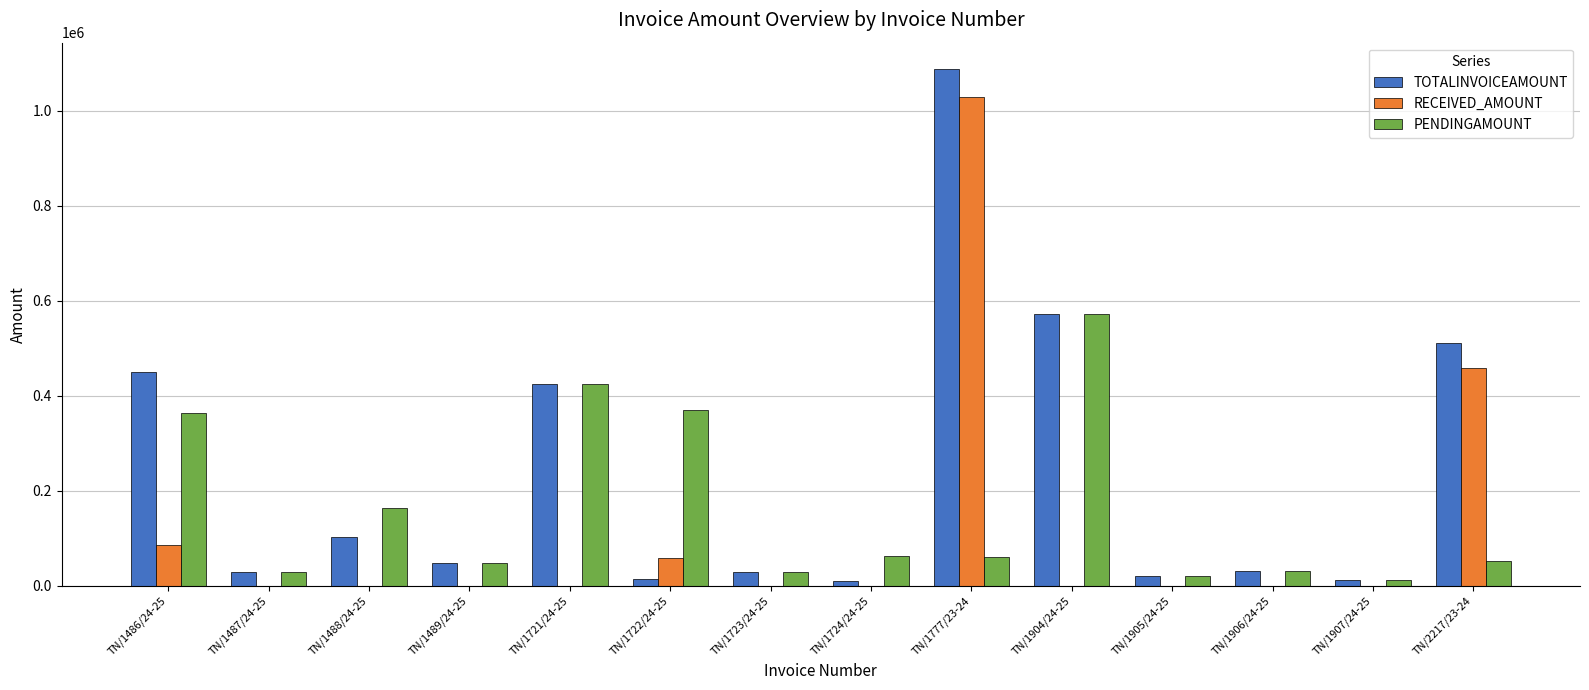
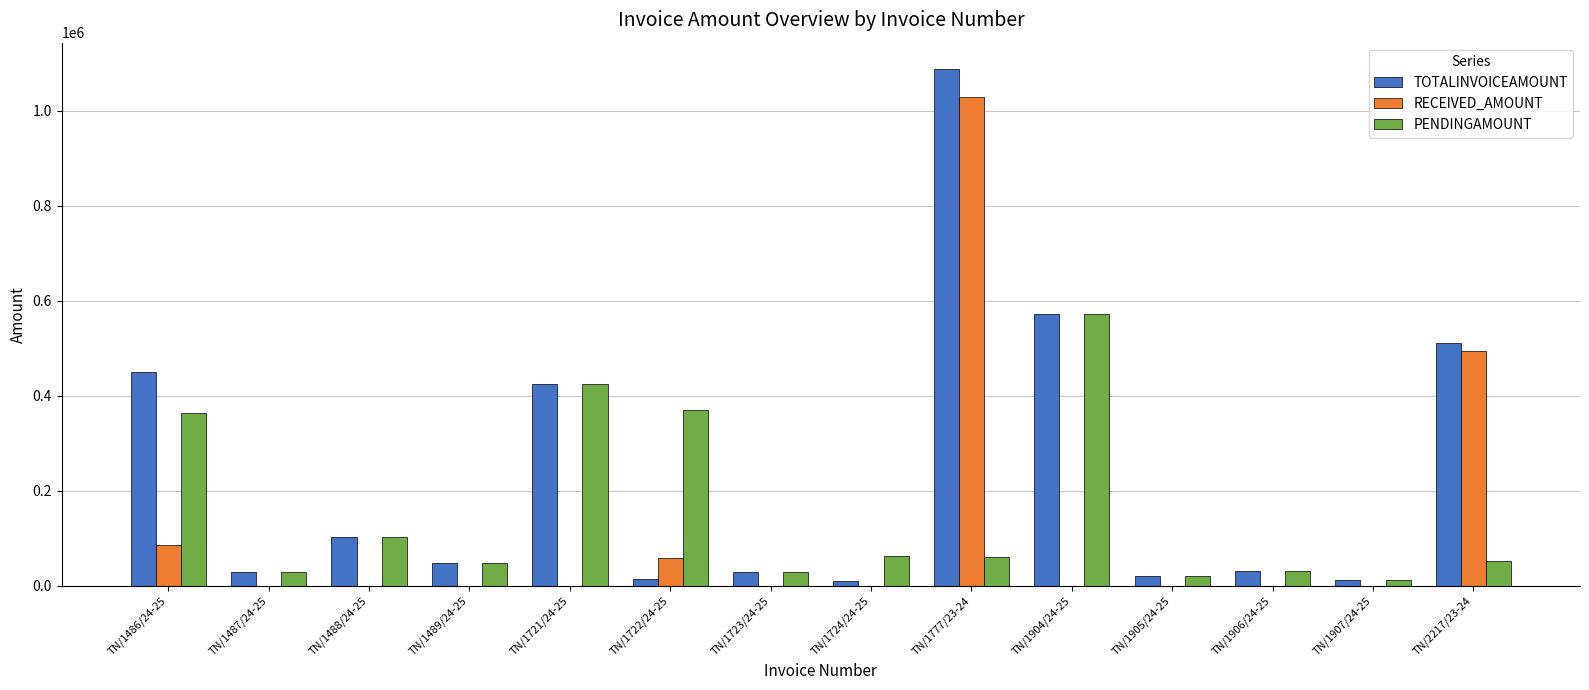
PENDINGAMOUNT, TN/1488/24-25: 160000 -> 100000
RECEIVED_AMOUNT, TN/2217/23-24: 460000 -> 490000
